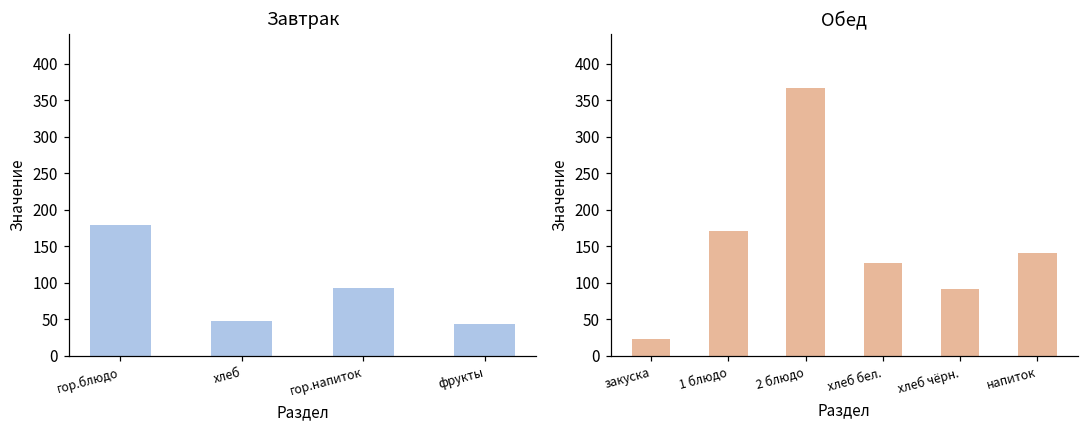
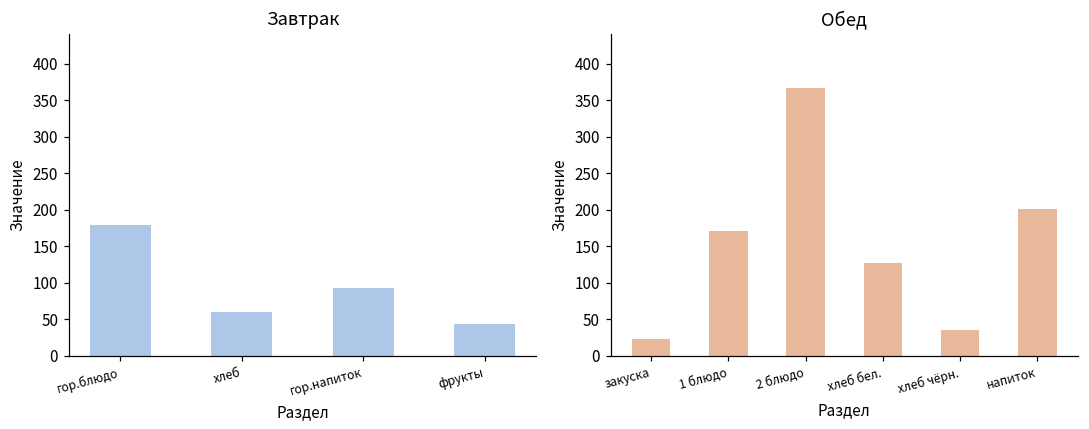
Завтрак, хлеб: 50 -> 60
Обед, хлеб чёрн.: 90 -> 40
Обед, напиток: 140 -> 200
